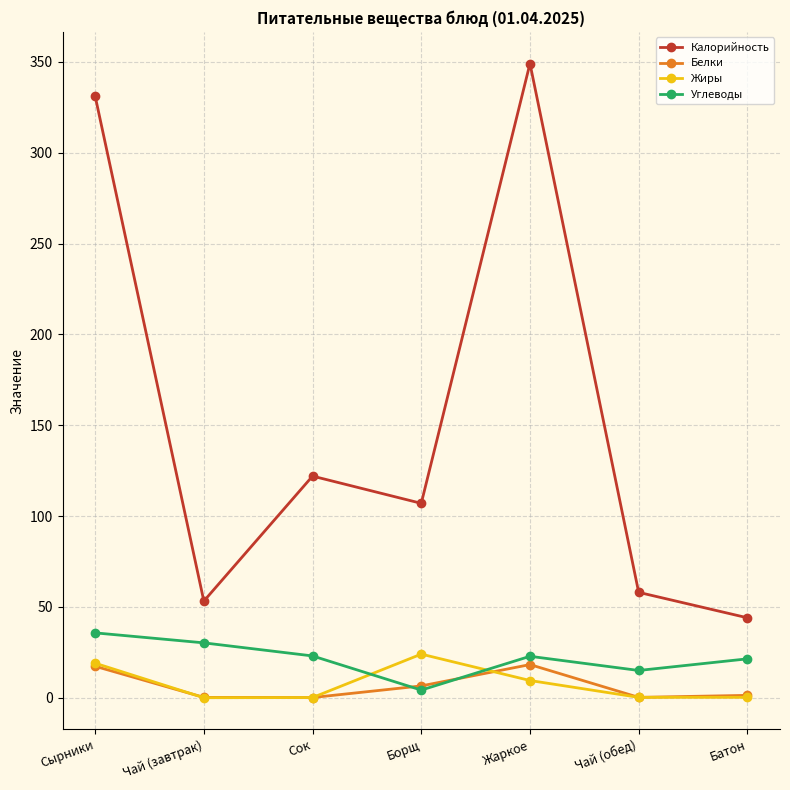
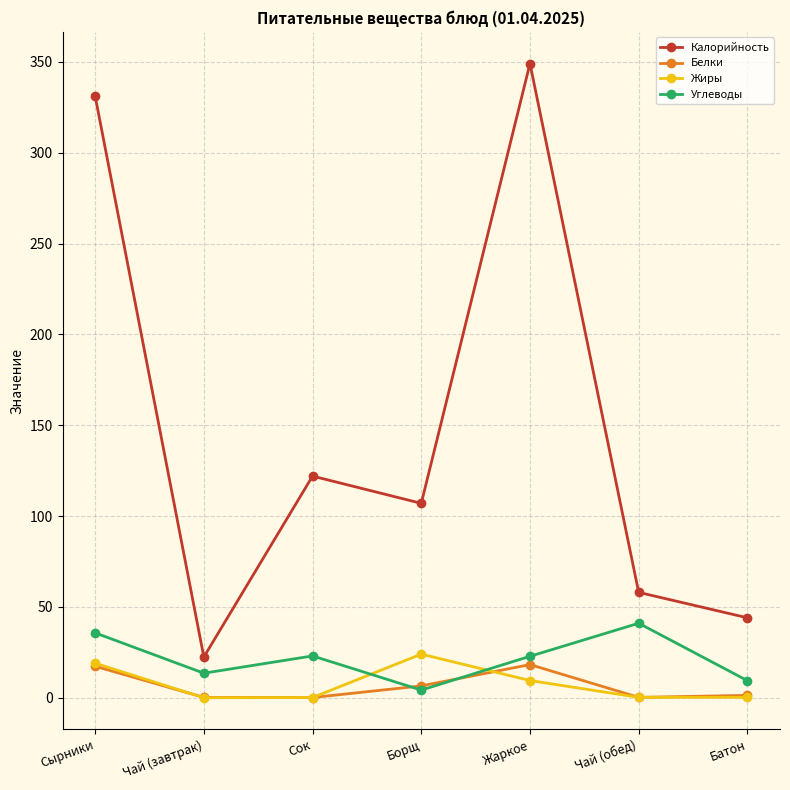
Калорийность, Чай (завтрак): 53 -> 22
Углеводы, Чай (завтрак): 30 -> 14
Углеводы, Чай (обед): 15 -> 41
Углеводы, Батон: 21 -> 9
